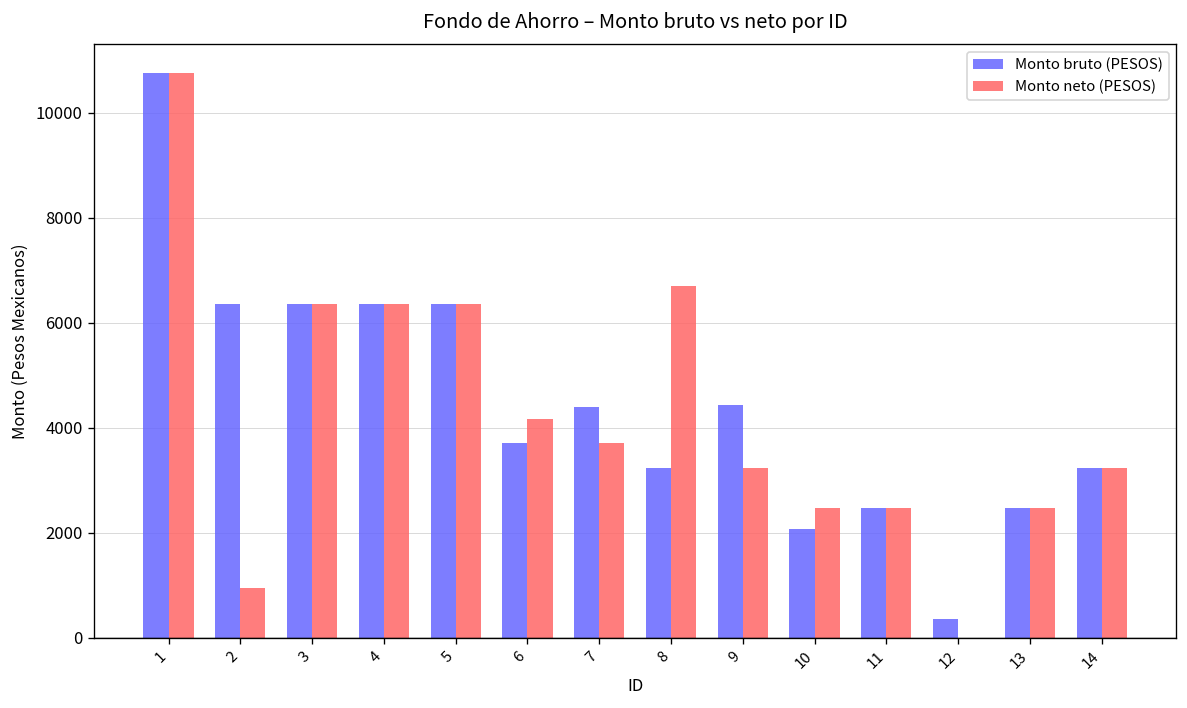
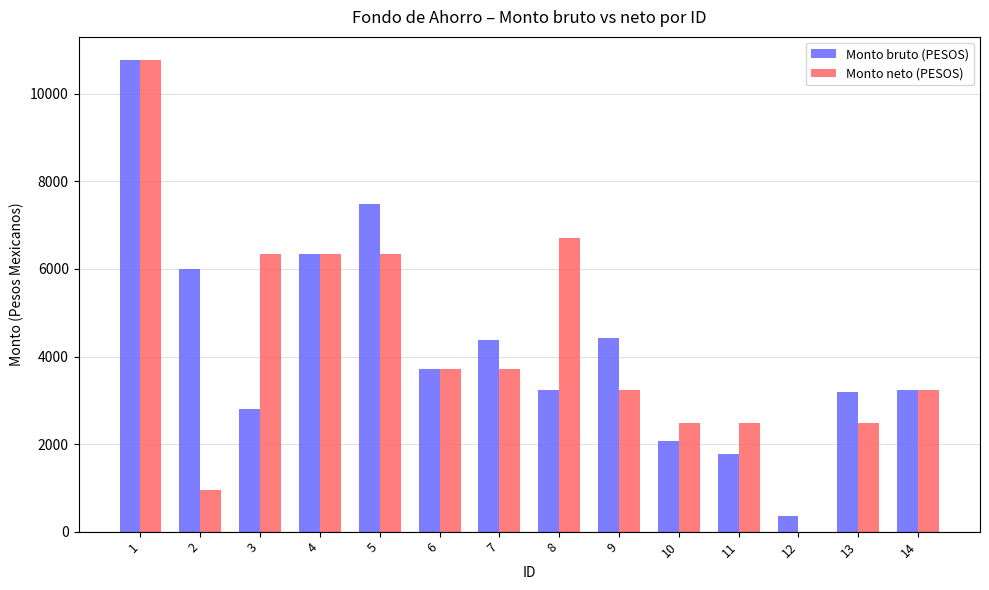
Monto bruto (PESOS), 2: 6400 -> 6000
Monto bruto (PESOS), 3: 6400 -> 2800
Monto bruto (PESOS), 5: 6400 -> 7500
Monto neto (PESOS), 6: 4200 -> 3700
Monto bruto (PESOS), 11: 2500 -> 1800
Monto bruto (PESOS), 13: 2500 -> 3200
